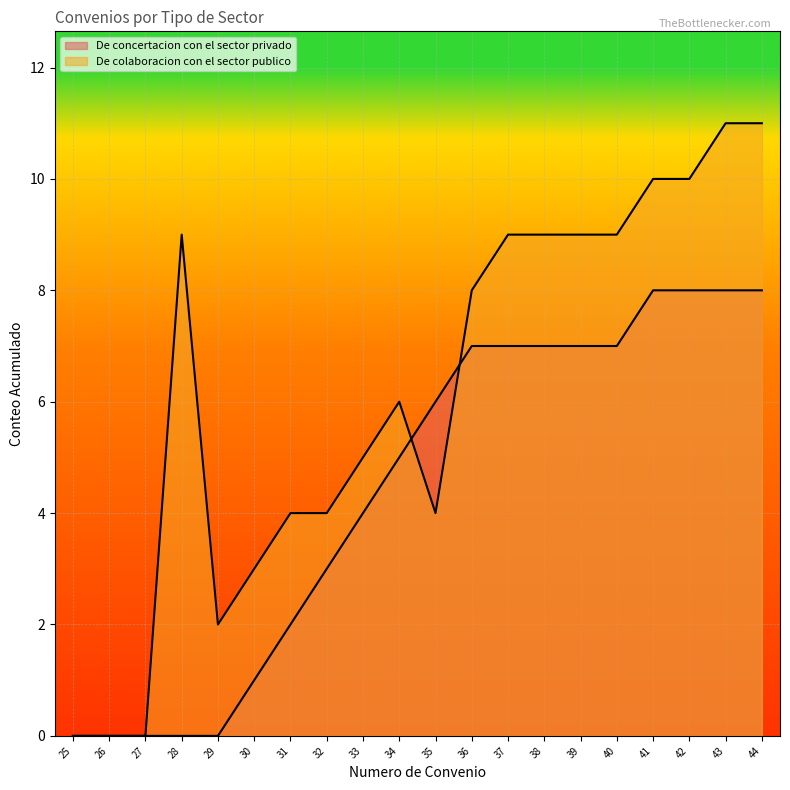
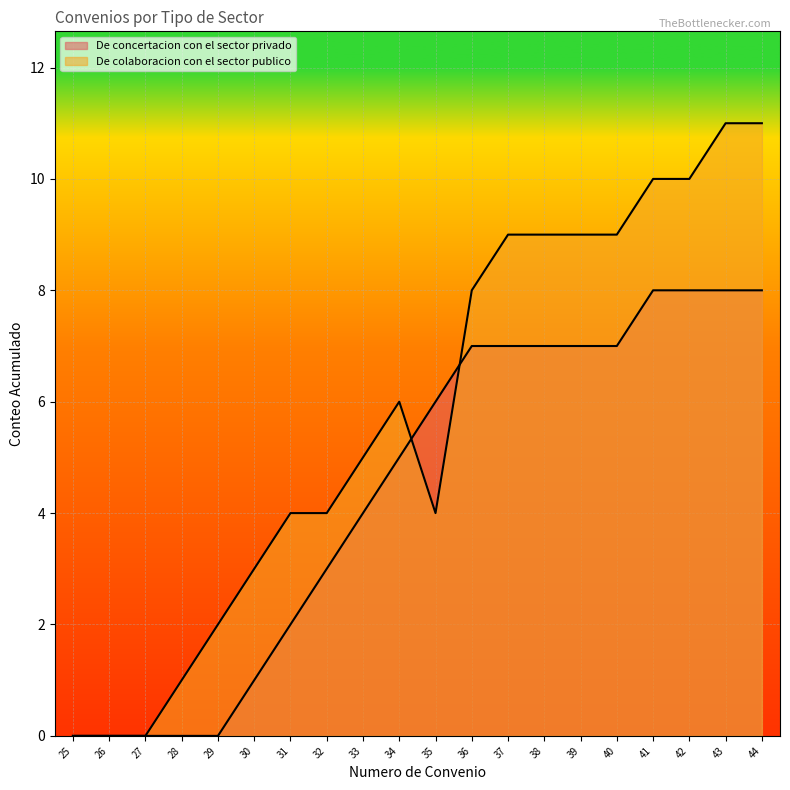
De colaboracion con el sector publico, 28: 9 -> 1
